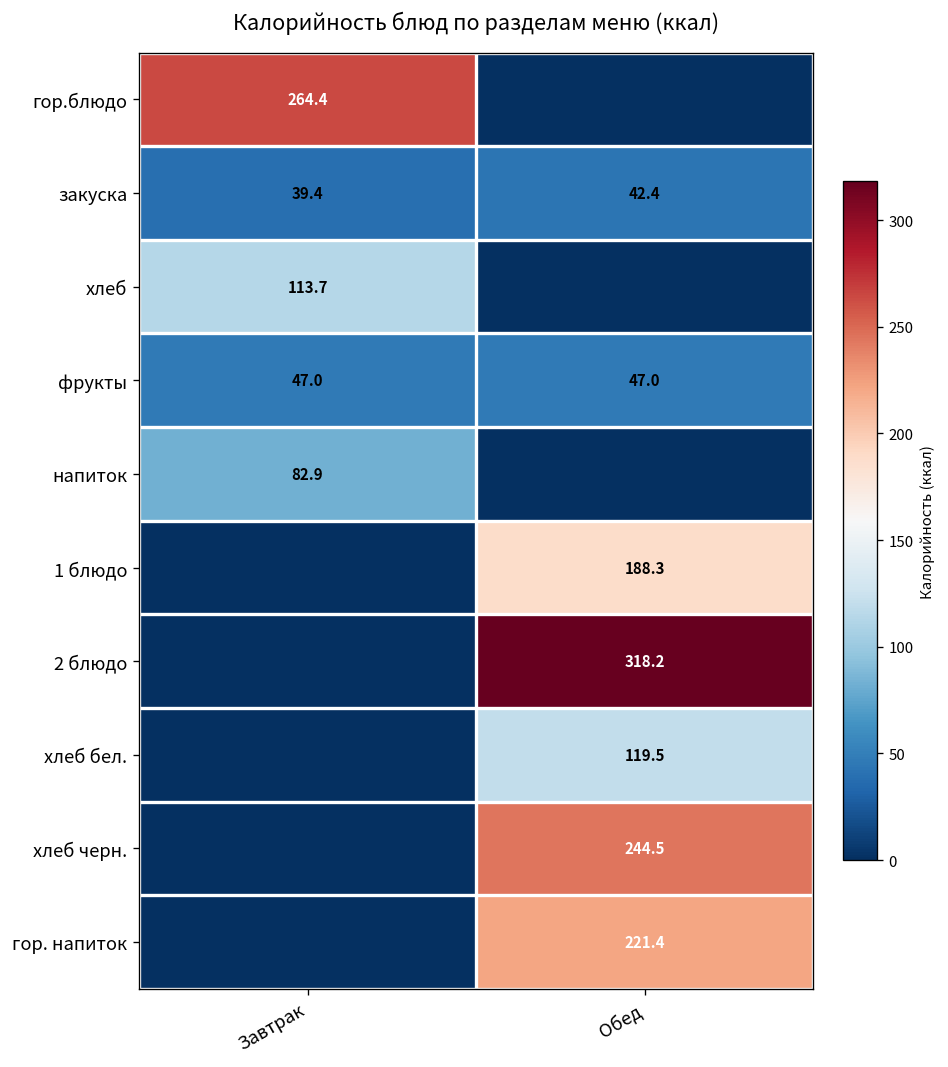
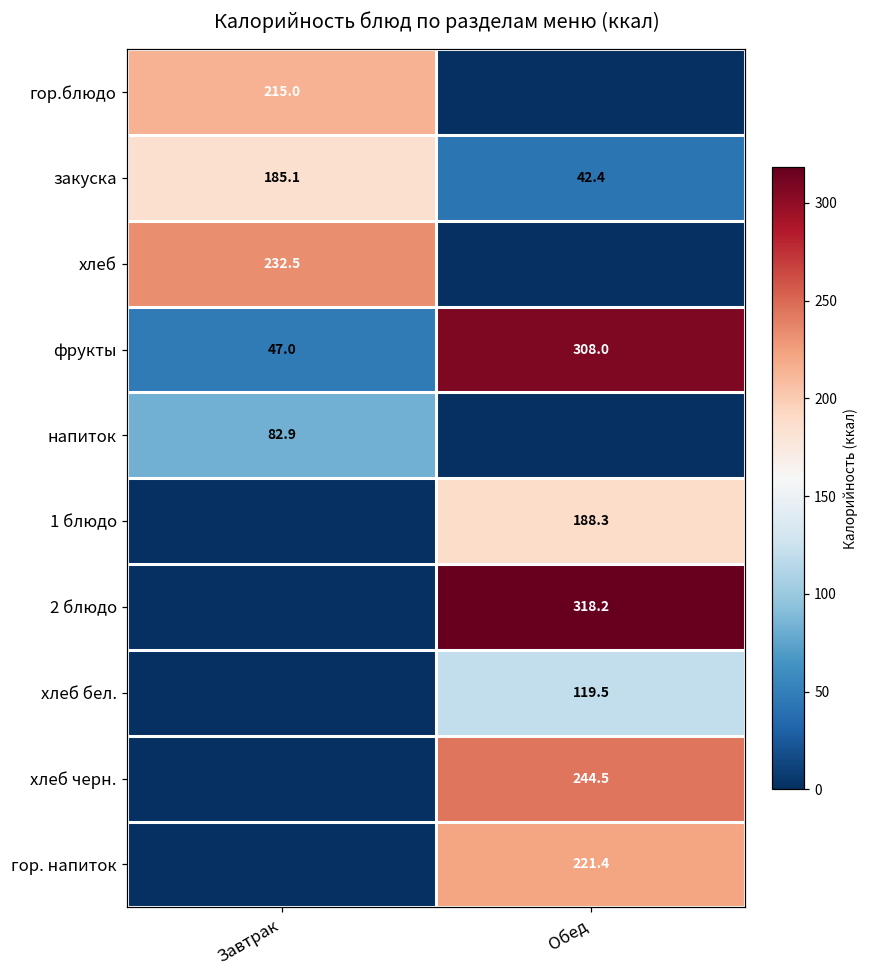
гор.блюдо, Завтрак: 264.4 -> 215.0
закуска, Завтрак: 39.4 -> 185.1
хлеб, Завтрак: 113.7 -> 232.5
фрукты, Обед: 47.0 -> 308.0
